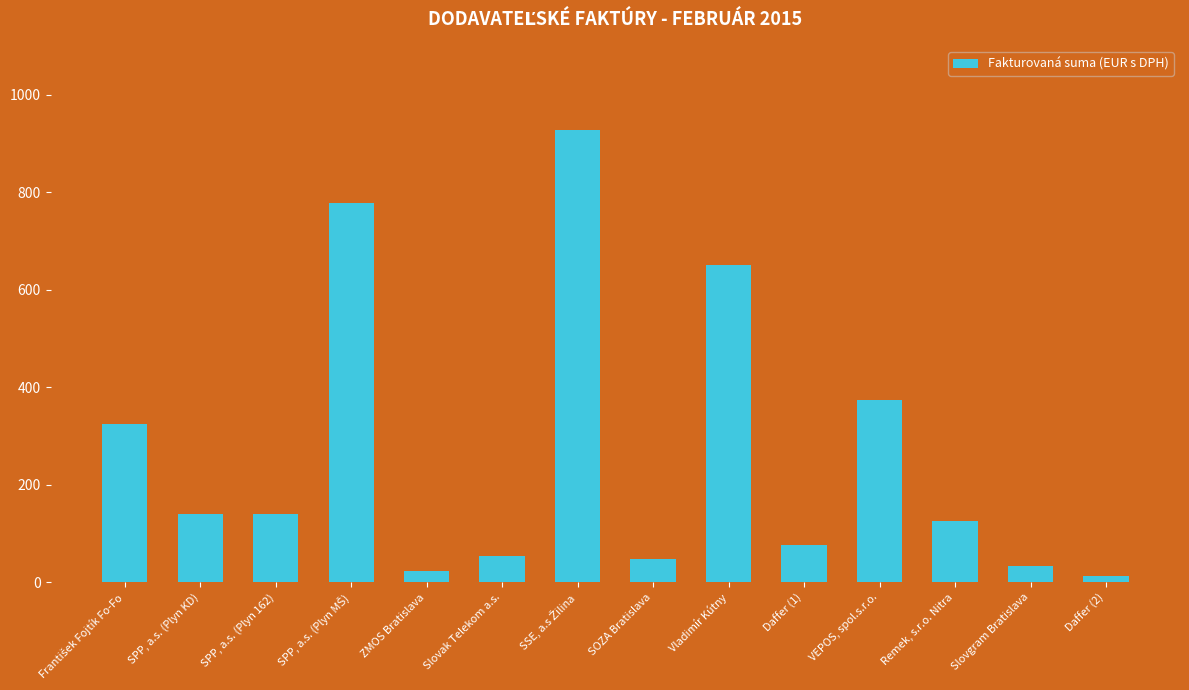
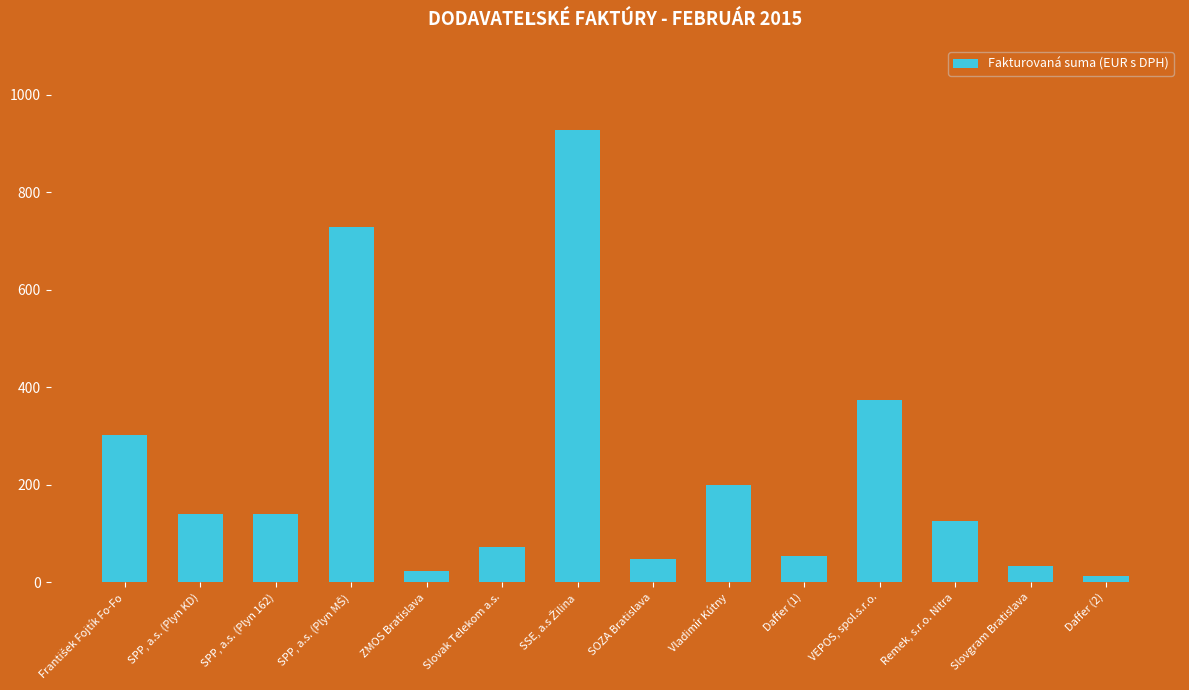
František Fojtík Fo-Fo: 320 -> 300
SPP, a.s. (Plyn MŠ): 780 -> 730
Slovak Telekom a.s.: 50 -> 70
Vladimír Kútny: 650 -> 200
Daffer (1): 80 -> 50
